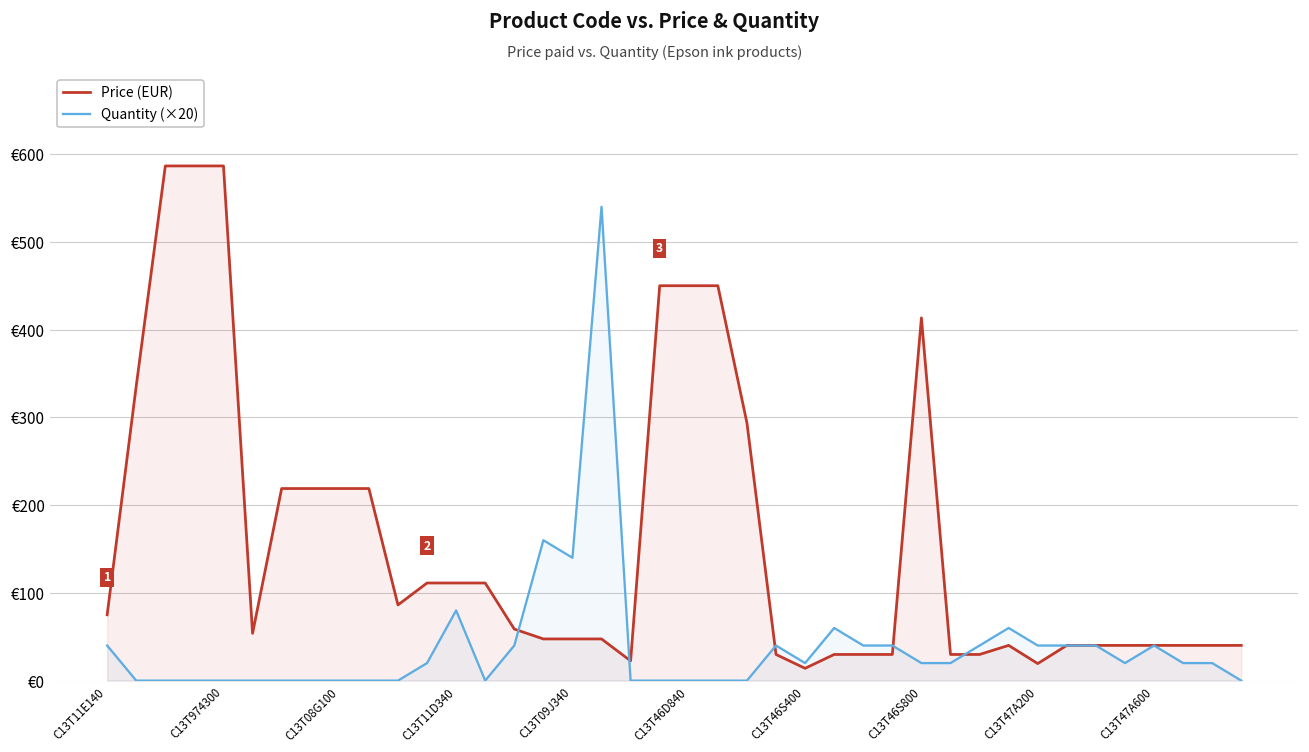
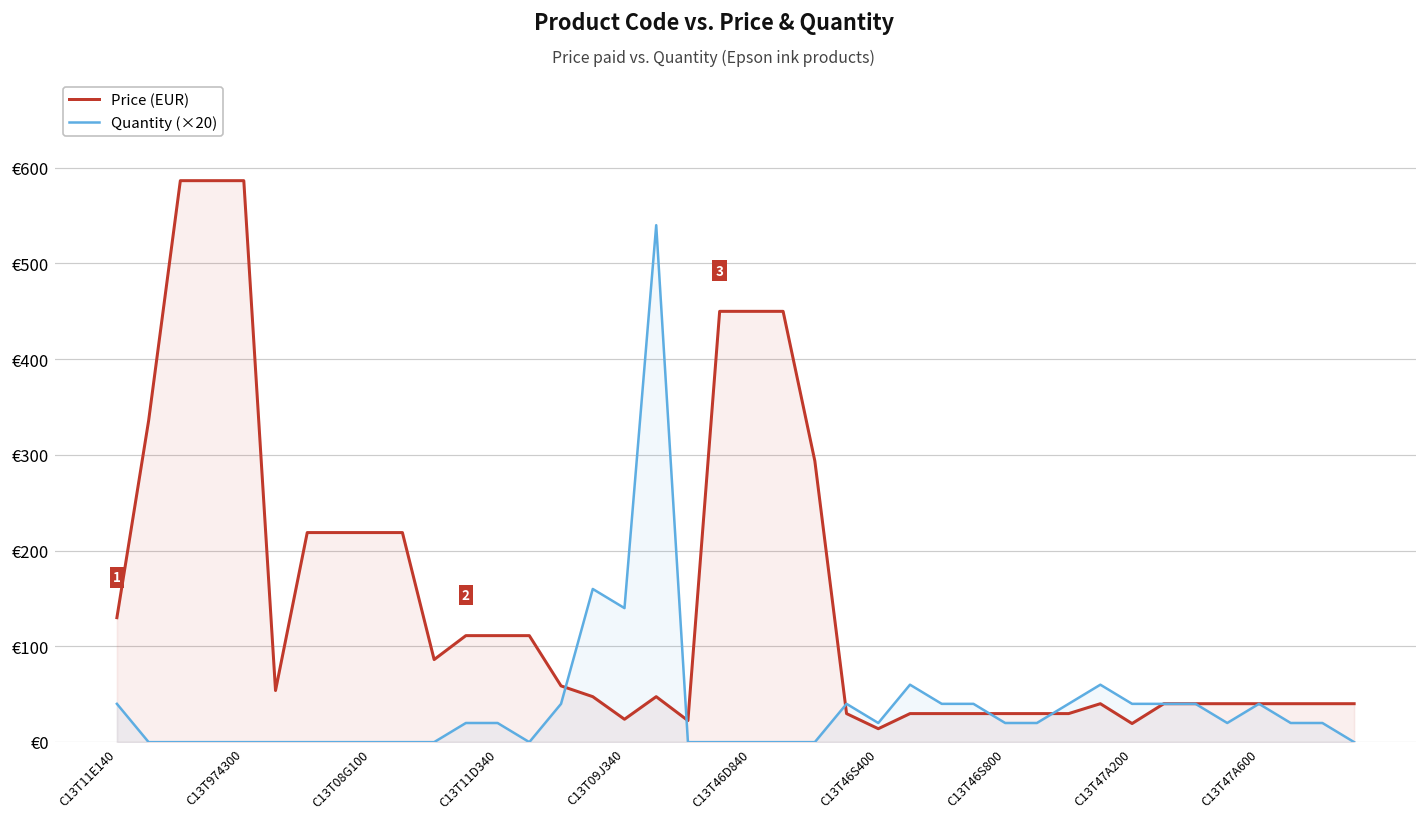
Price (EUR), C13T11E140: €80 -> €130
Quantity (×20), C13T11D340: €80 -> €20
Price (EUR), C13T09J340: €50 -> €20
Price (EUR), C13T46S800: €410 -> €30
